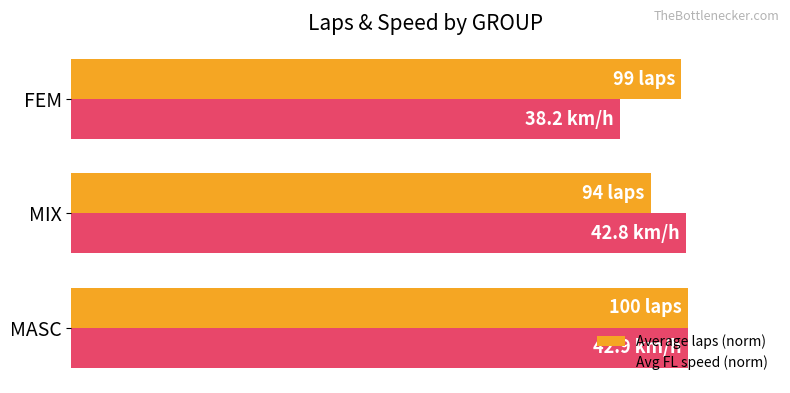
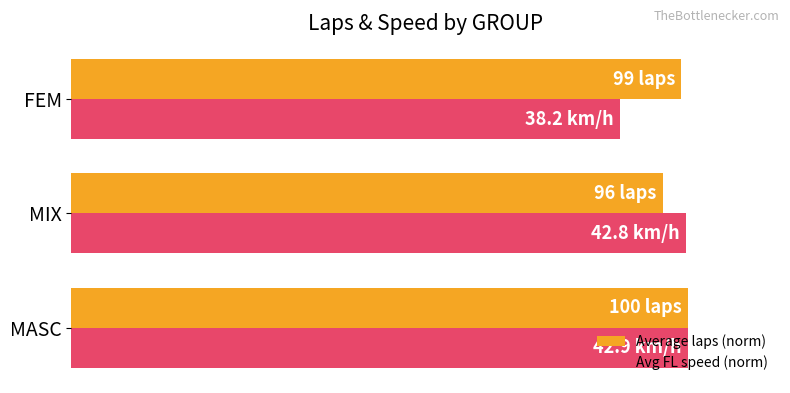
Average laps (norm), MIX: 94 -> 96
